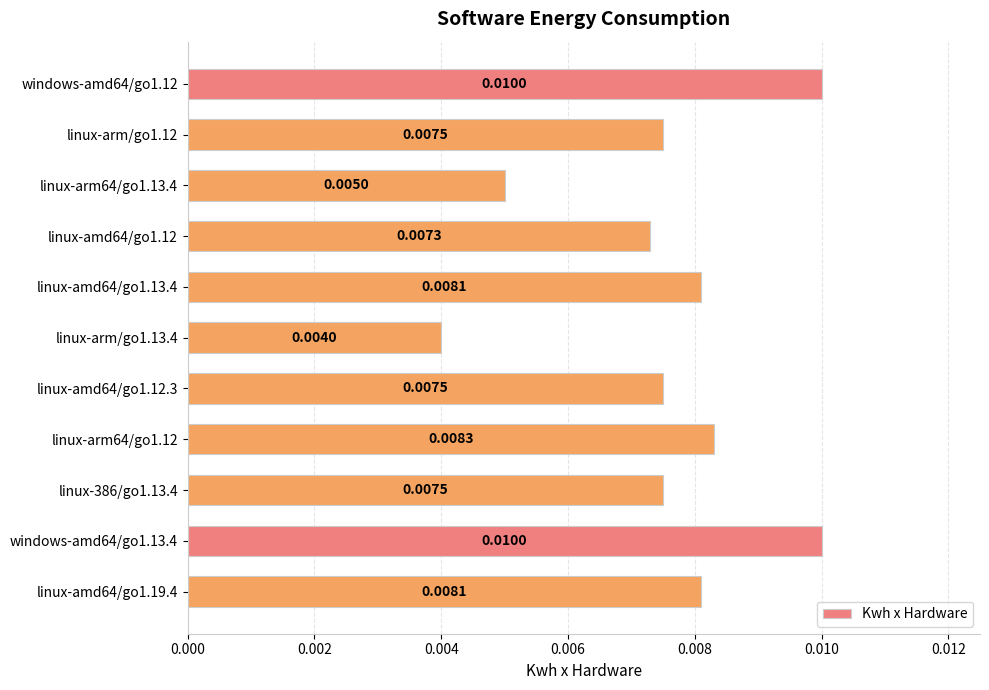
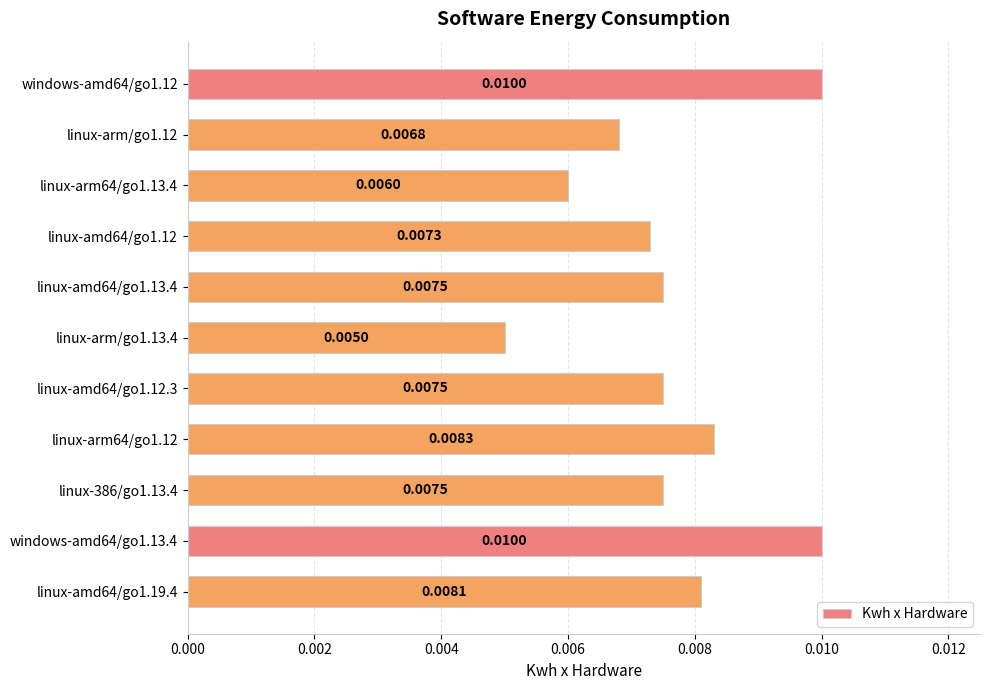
linux-arm/go1.12: 0.0075 -> 0.0068
linux-arm64/go1.13.4: 0.0050 -> 0.0060
linux-amd64/go1.13.4: 0.0081 -> 0.0075
linux-arm/go1.13.4: 0.0040 -> 0.0050
